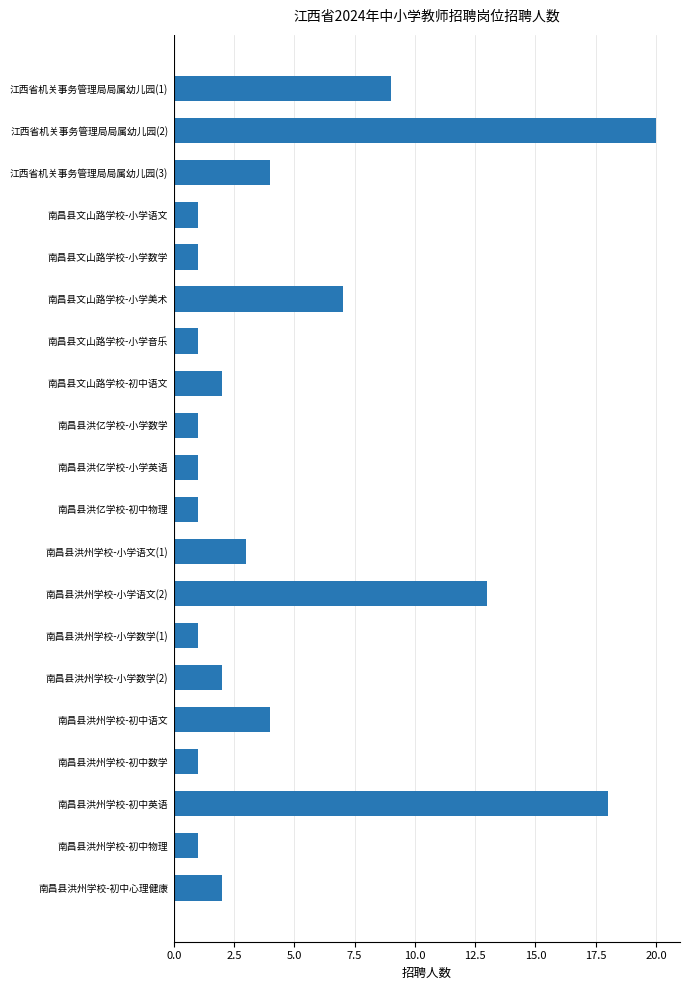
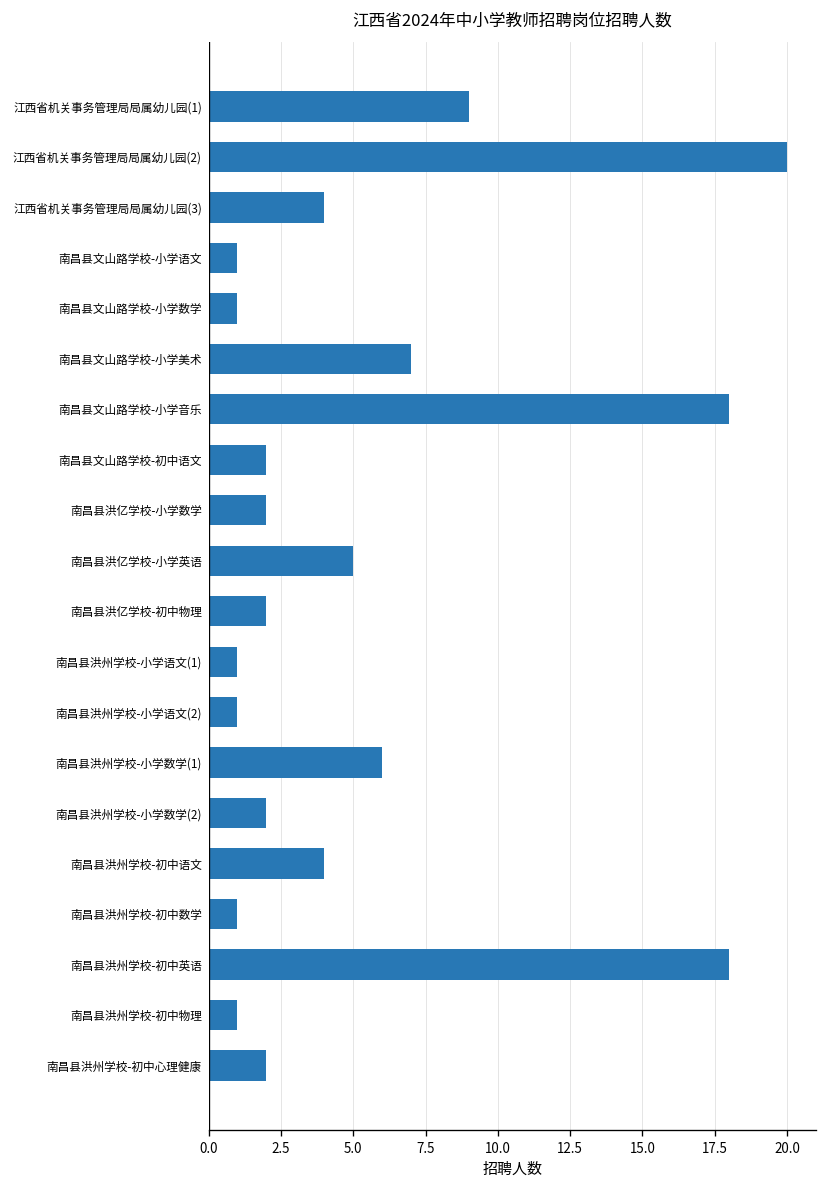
南昌县文山路学校-小学音乐: 1 -> 18
南昌县洪亿学校-小学数学: 1 -> 2
南昌县洪亿学校-小学英语: 1 -> 5
南昌县洪亿学校-初中物理: 1 -> 2
南昌县洪州学校-小学语文(1): 3 -> 1
南昌县洪州学校-小学语文(2): 13 -> 1
南昌县洪州学校-小学数学(1): 1 -> 6
